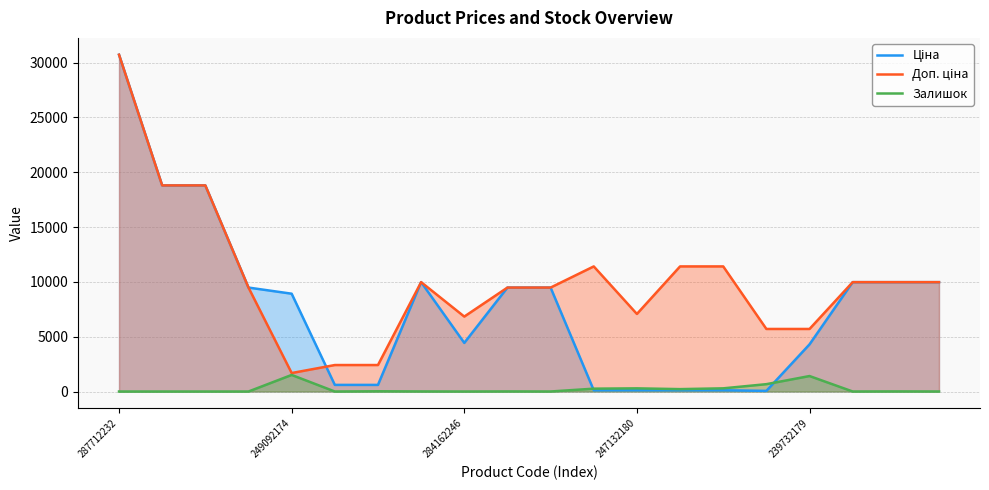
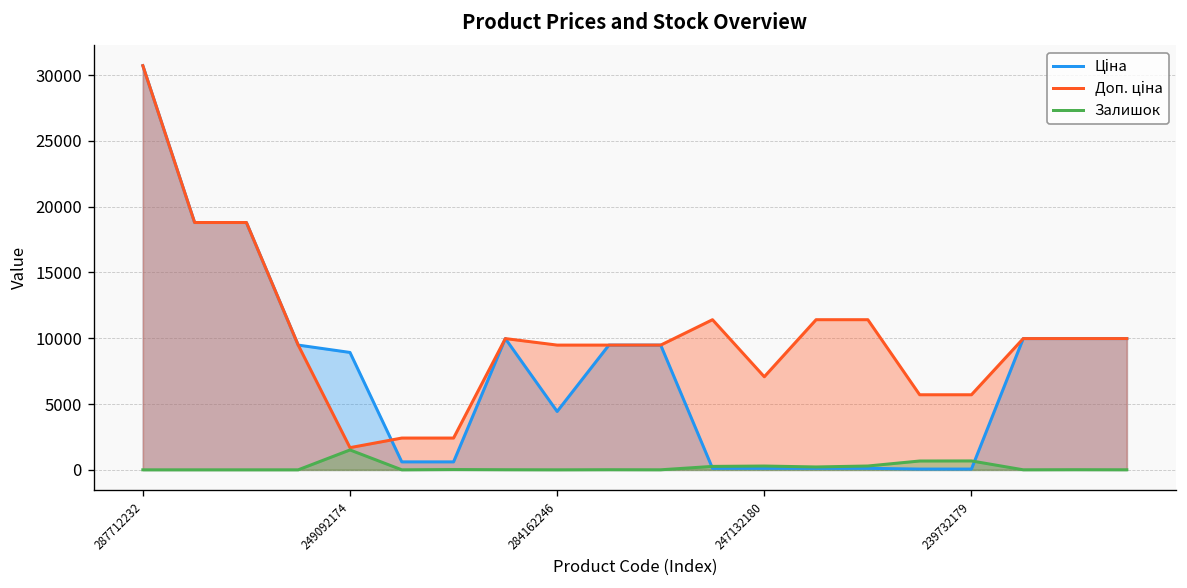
Доп. ціна, 284162246: 6800 -> 9500
Ціна, 239732179: 4300 -> 100
Залишок, 239732179: 1400 -> 700
